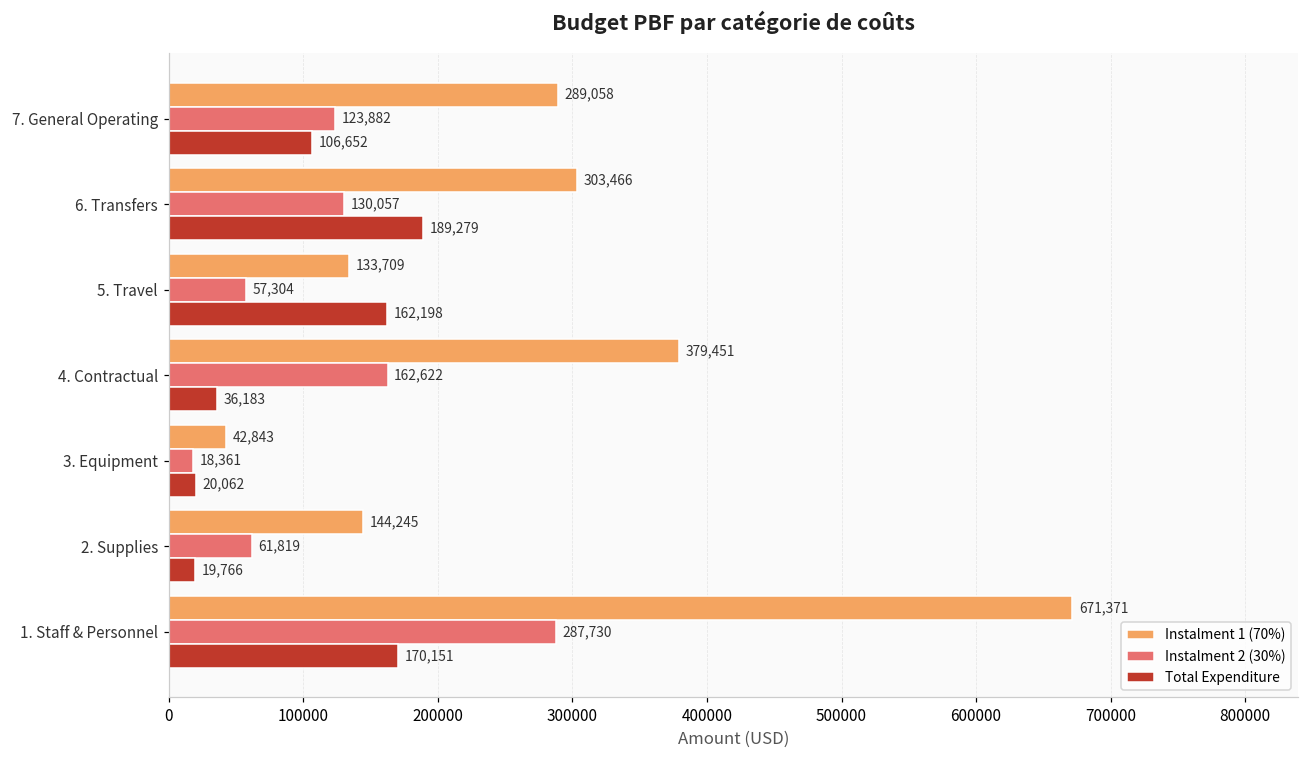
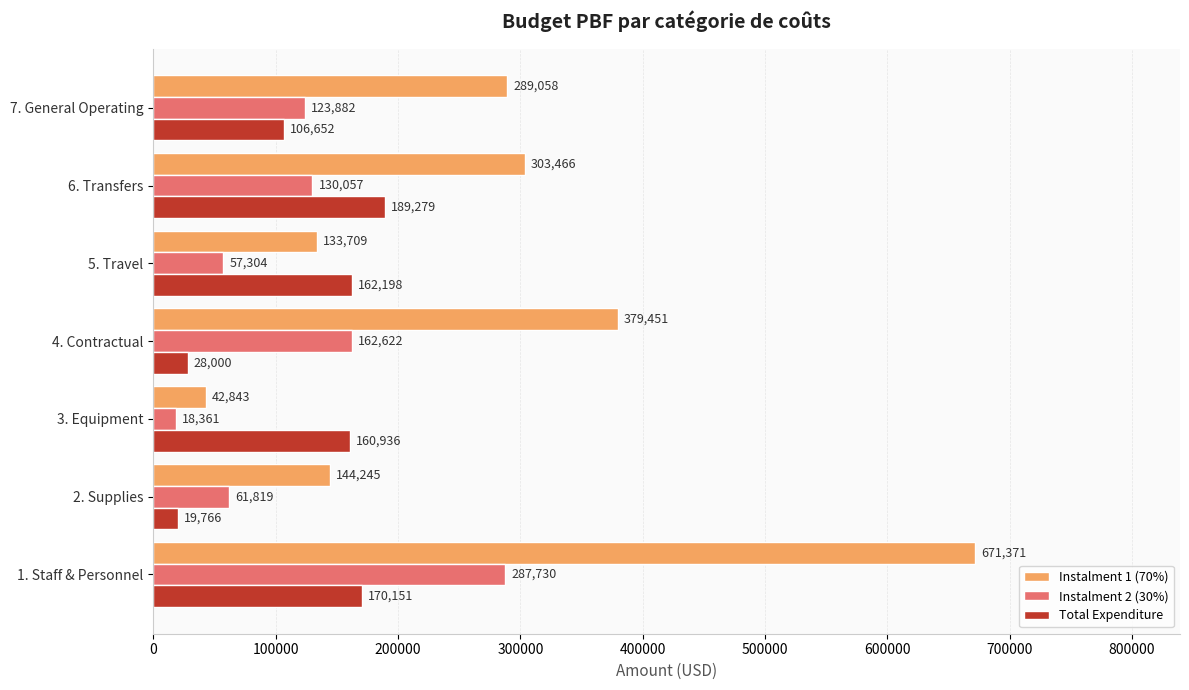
Total Expenditure, 4. Contractual: 36,183 -> 28,000
Total Expenditure, 3. Equipment: 20,062 -> 160,936
